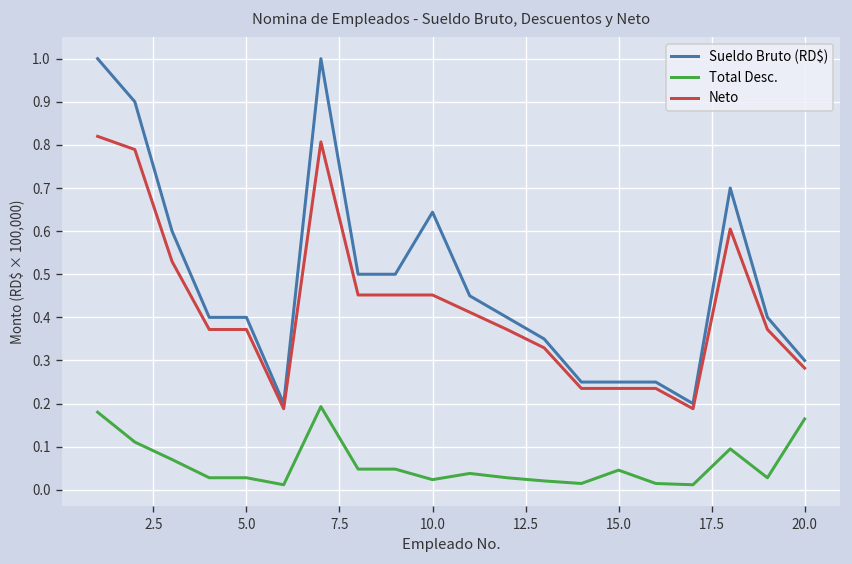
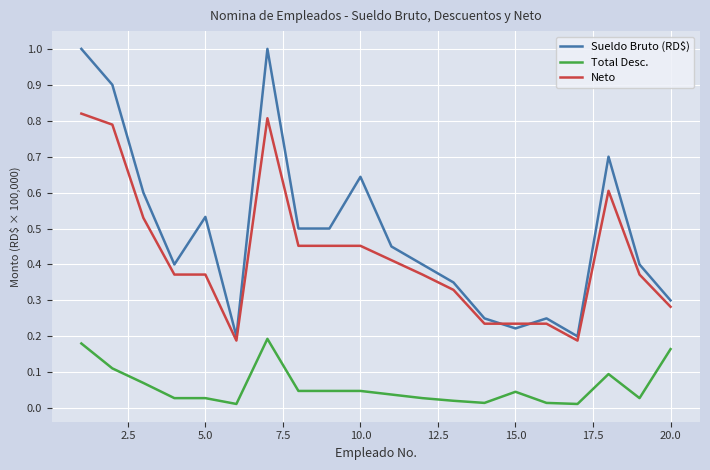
Sueldo Bruto (RD$), 5.0: 0.40 -> 0.53
Total Desc., 10.0: 0.02 -> 0.05
Sueldo Bruto (RD$), 15.0: 0.25 -> 0.22
